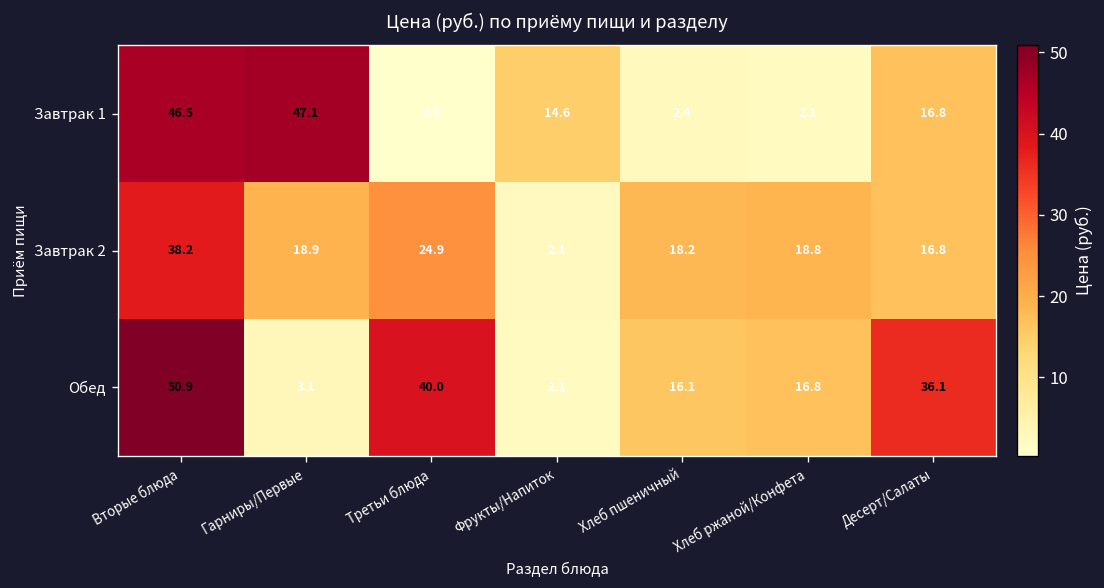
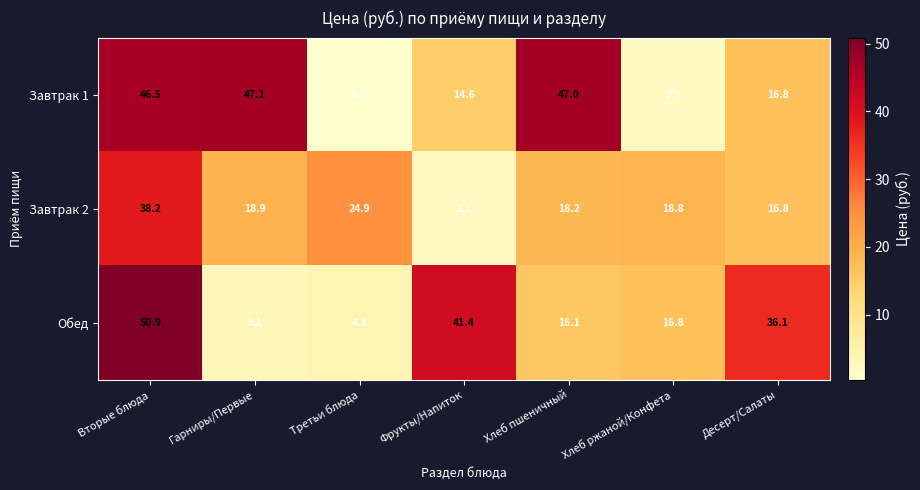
Завтрак 1, Хлеб пшеничный: 2.4 -> 47.0
Обед, Третьи блюда: 40.0 -> 4.3
Обед, Фрукты/Напиток: 2.1 -> 41.4
